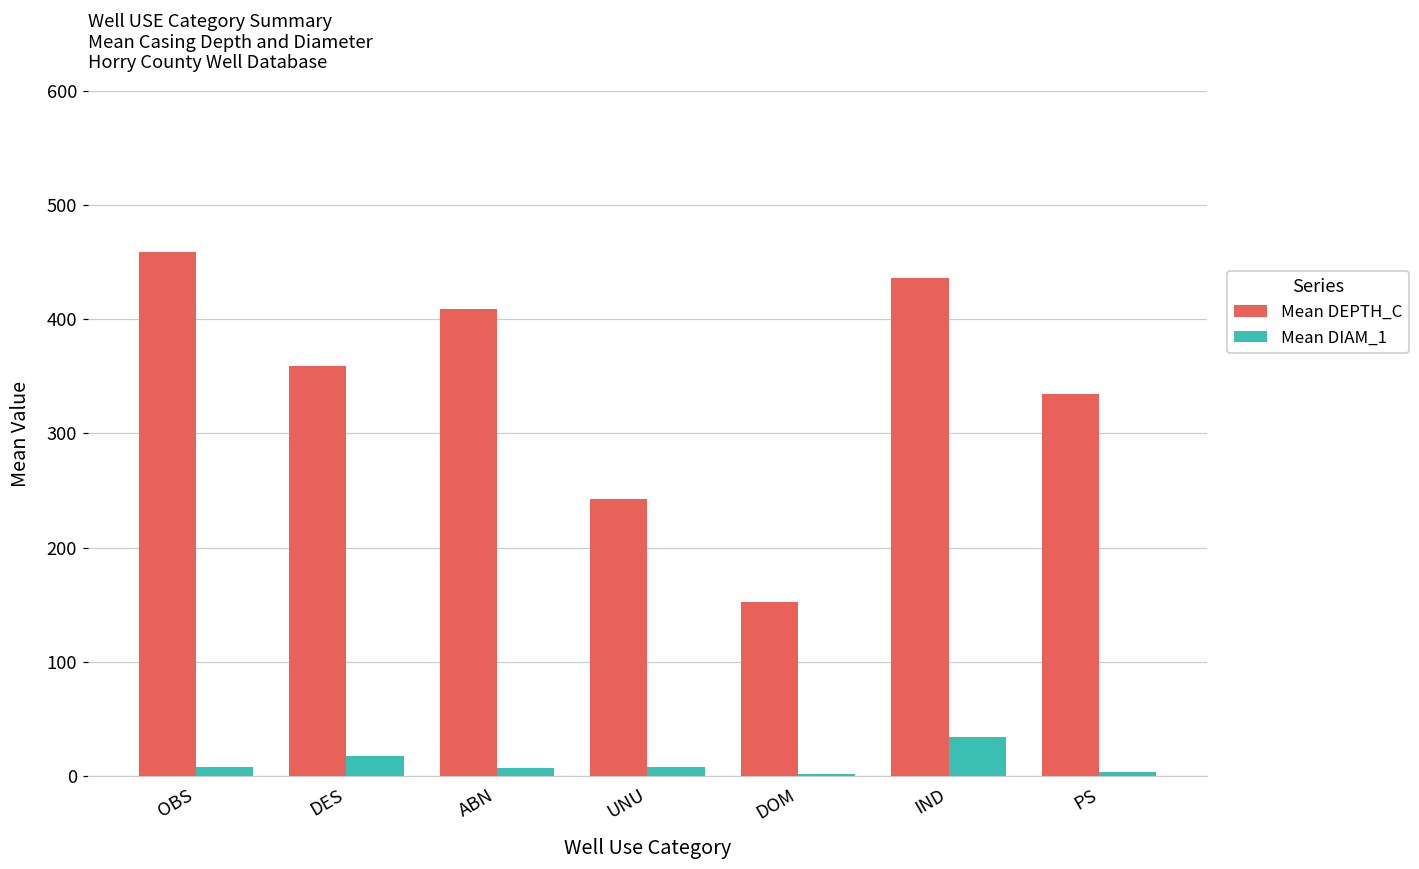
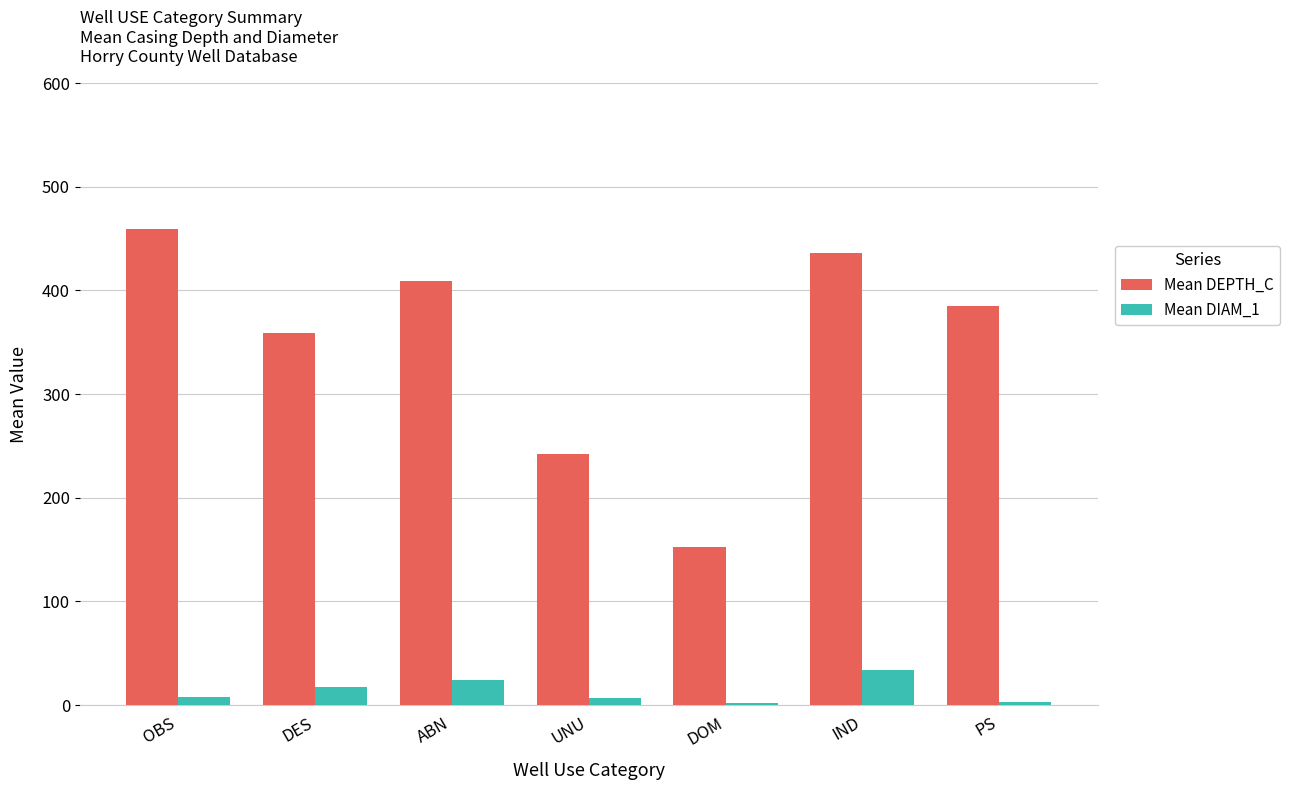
Mean DIAM_1, ABN: 7 -> 24
Mean DEPTH_C, PS: 334 -> 385
